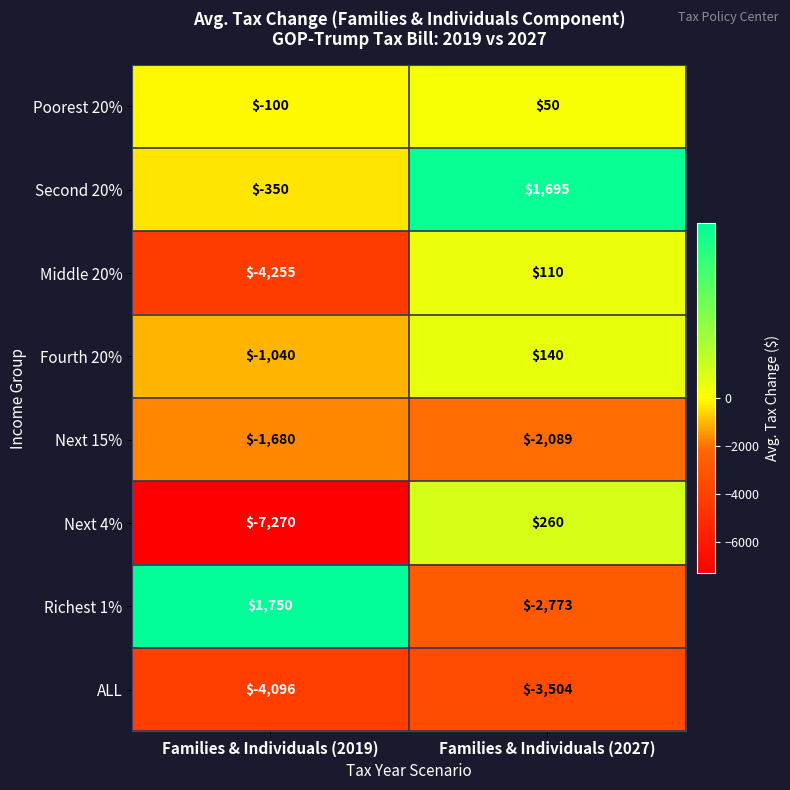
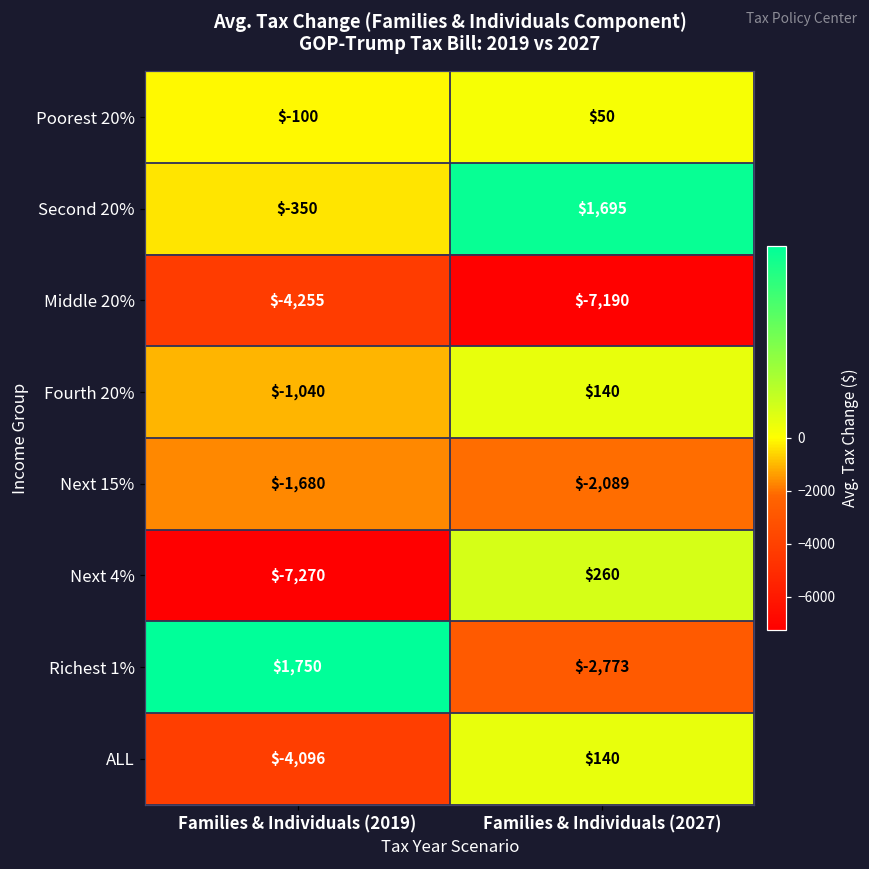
Middle 20%, Families & Individuals (2027): $110 -> $-7,190
ALL, Families & Individuals (2027): $-3,504 -> $140
